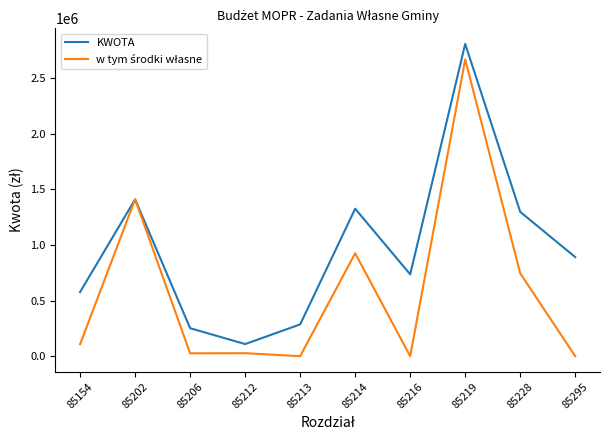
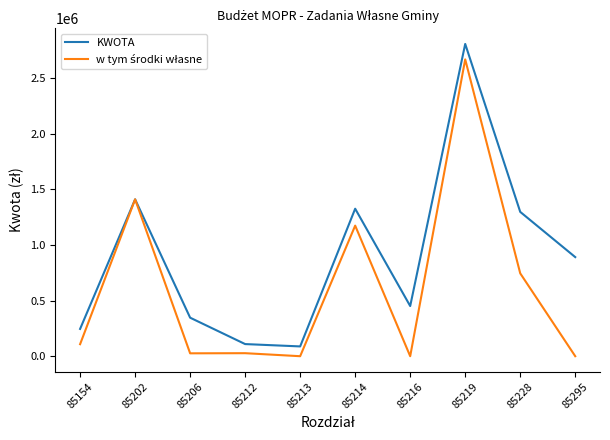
KWOTA, 85154: 580000 -> 250000
KWOTA, 85206: 250000 -> 350000
KWOTA, 85213: 290000 -> 90000
w tym środki własne, 85214: 930000 -> 1170000
KWOTA, 85216: 740000 -> 450000
